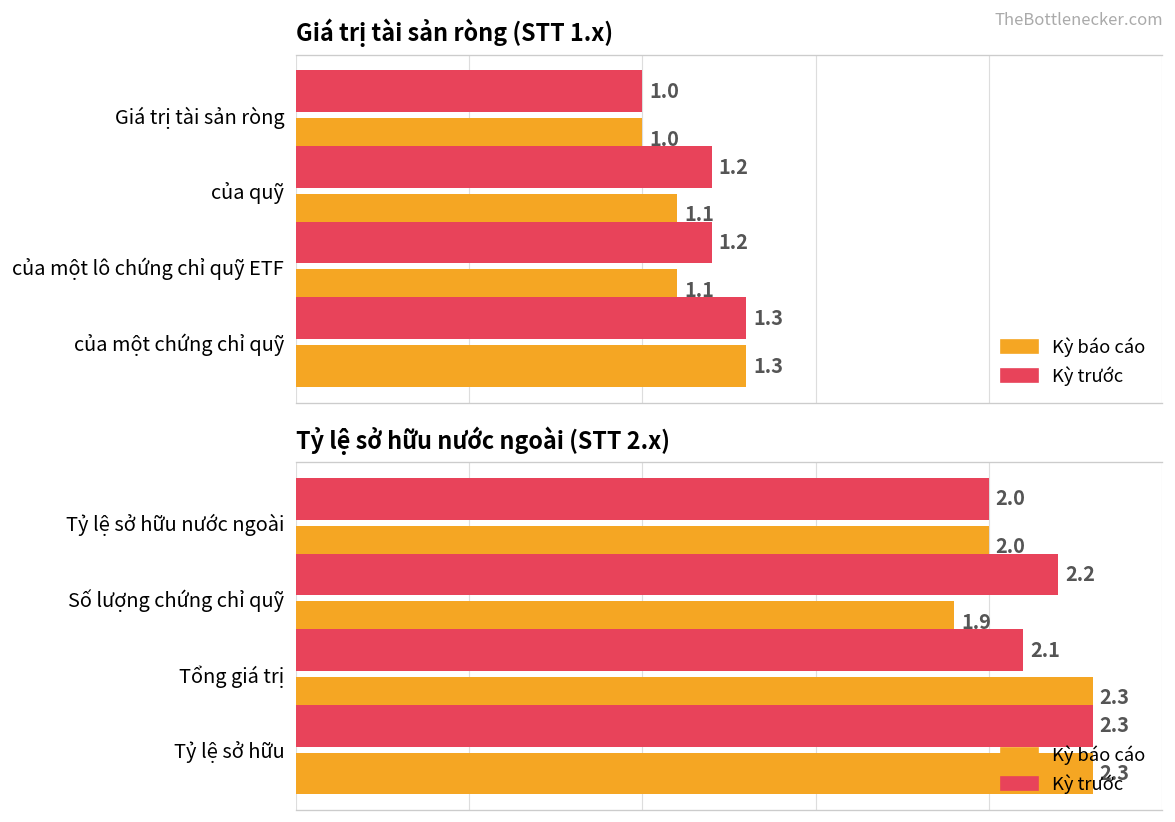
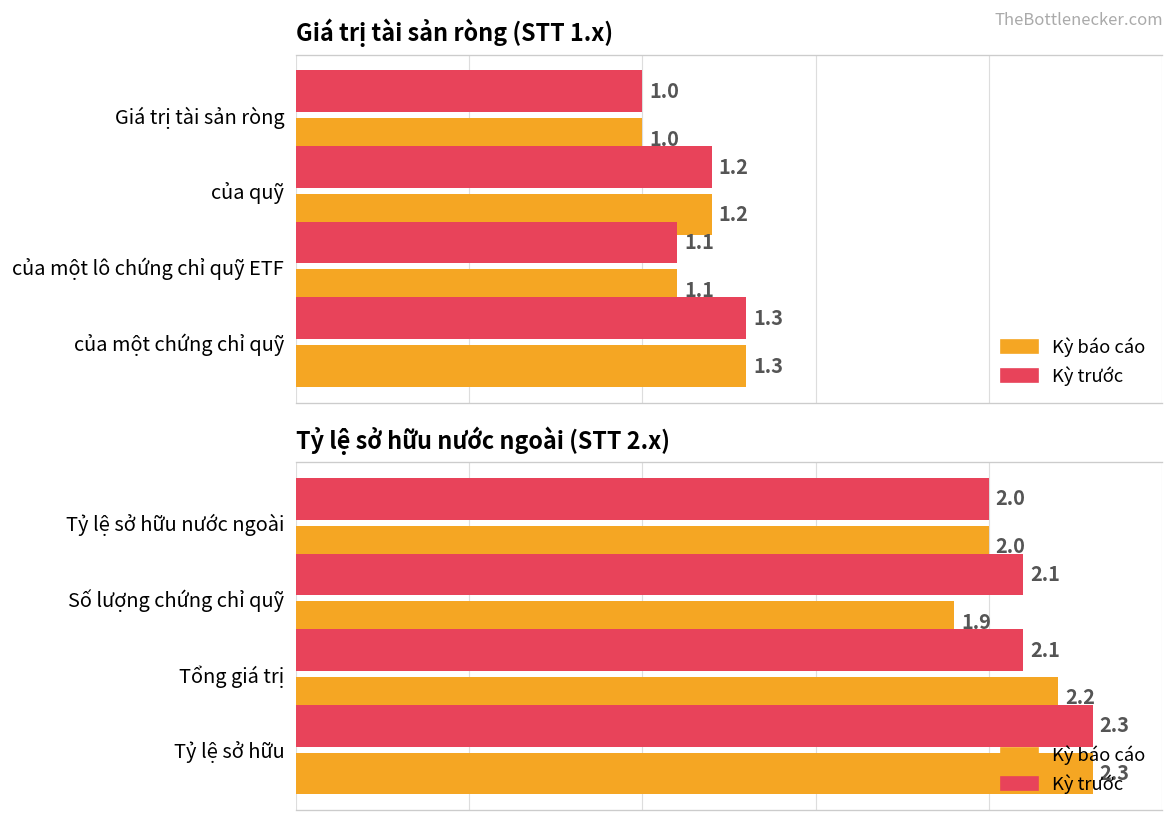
Giá trị tài sản ròng (STT 1.x), Kỳ báo cáo, của quỹ: 1.1 -> 1.2
Giá trị tài sản ròng (STT 1.x), Kỳ trước, của một lô chứng chỉ quỹ ETF: 1.2 -> 1.1
Tỷ lệ sở hữu nước ngoài (STT 2.x), Kỳ trước, Số lượng chứng chỉ quỹ: 2.2 -> 2.1
Tỷ lệ sở hữu nước ngoài (STT 2.x), Kỳ báo cáo, Tổng giá trị: 2.3 -> 2.2
